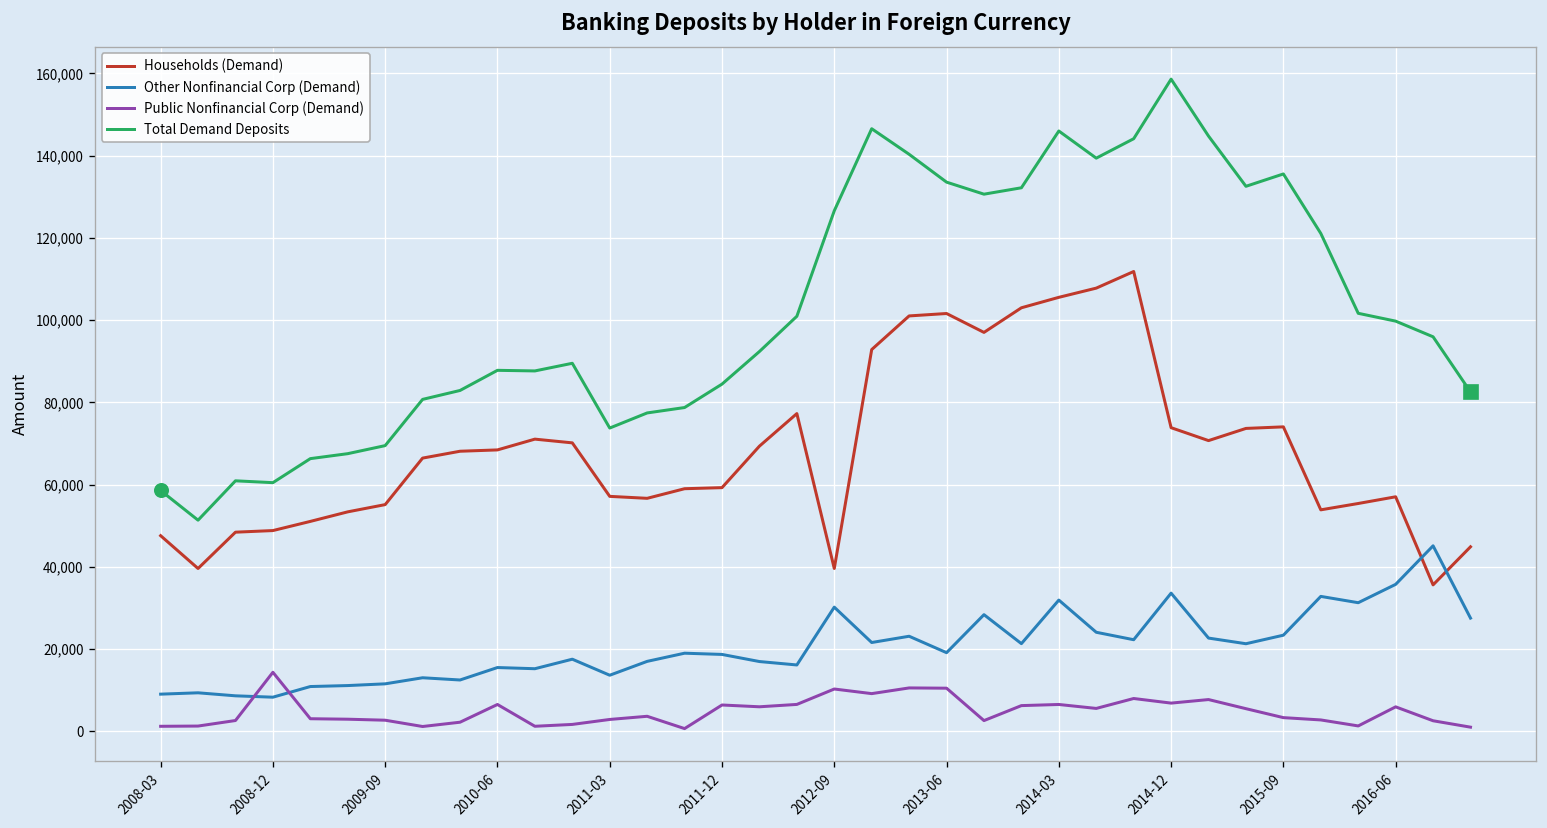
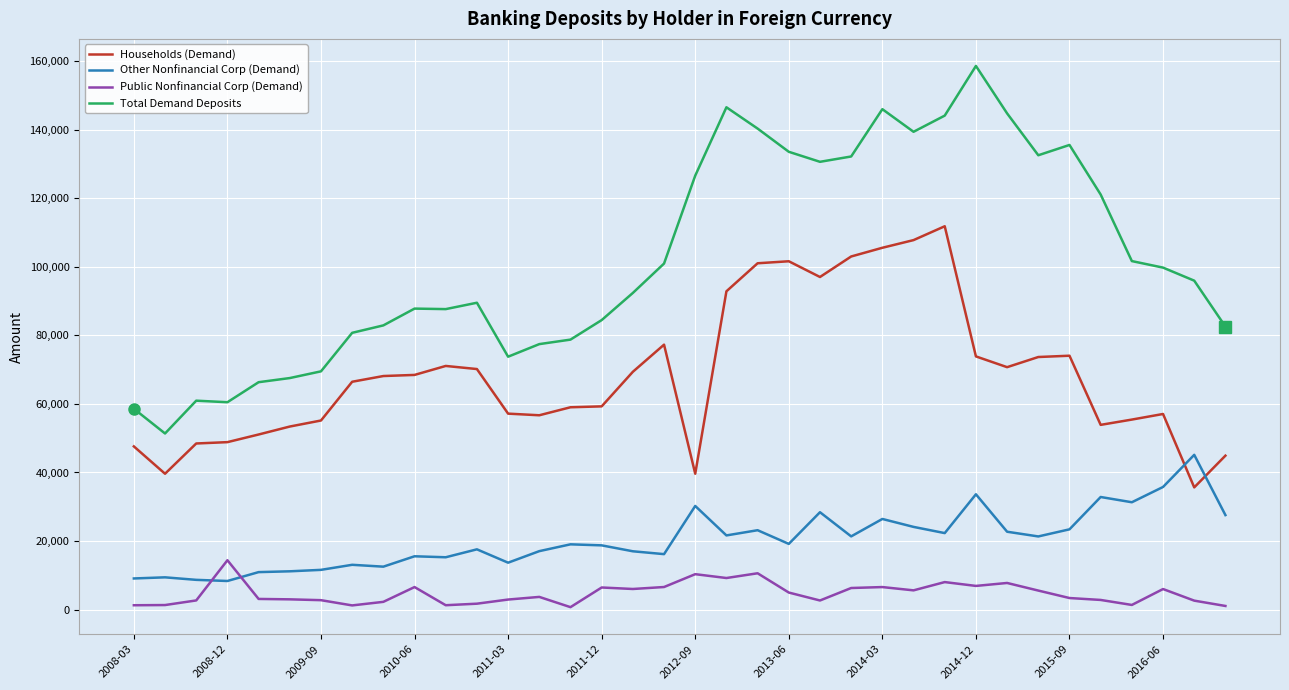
Public Nonfinancial Corp (Demand), 2013-06: 11,000 -> 5,000
Other Nonfinancial Corp (Demand), 2014-03: 32,000 -> 26,000
